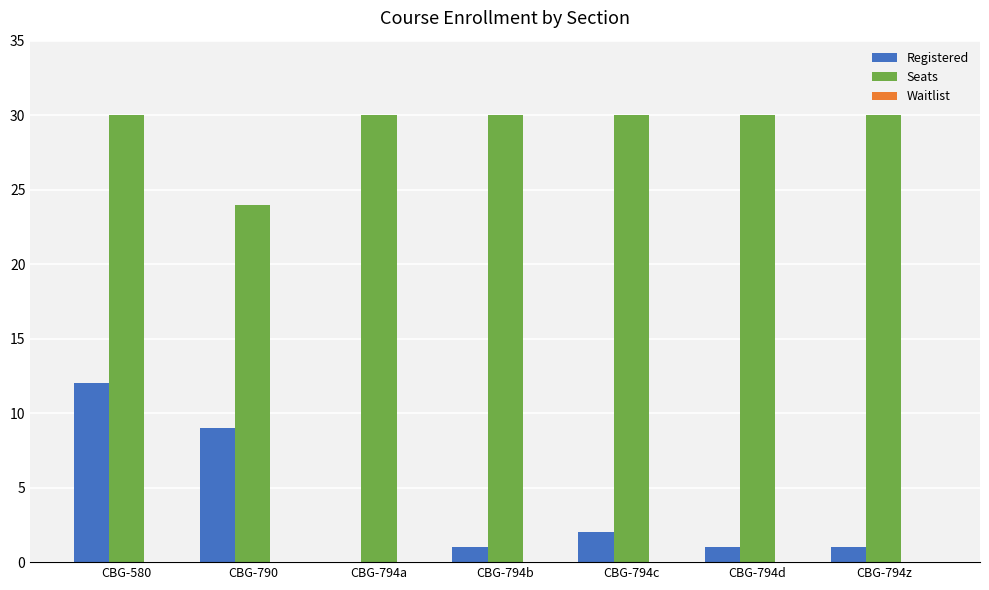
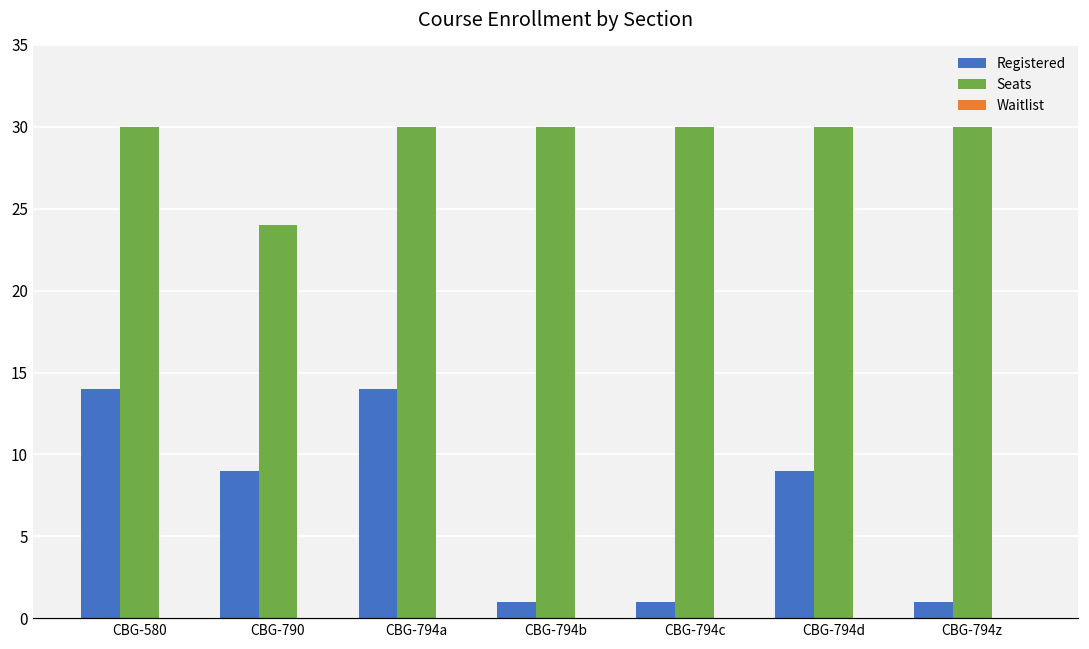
Registered, CBG-580: 12 -> 14
Registered, CBG-794a: 0 -> 14
Registered, CBG-794c: 2 -> 1
Registered, CBG-794d: 1 -> 9
